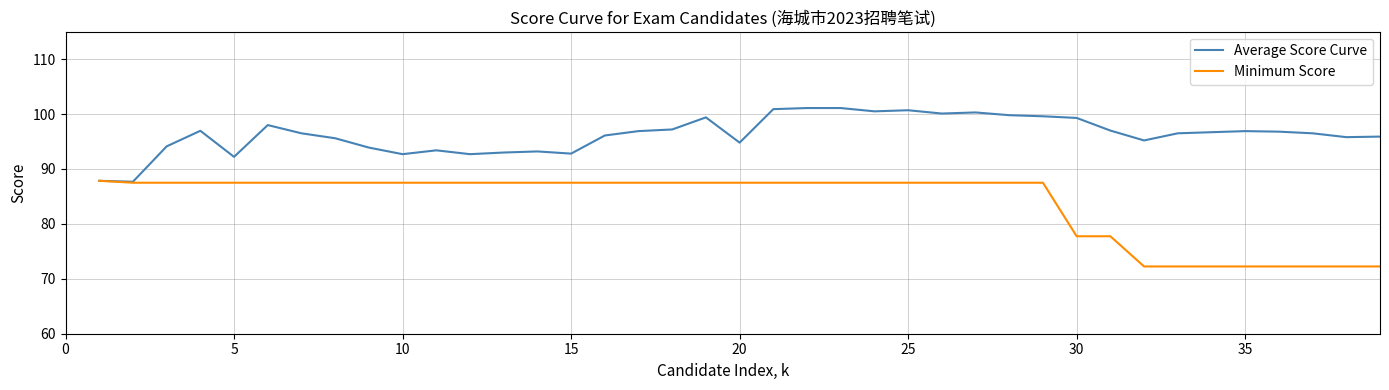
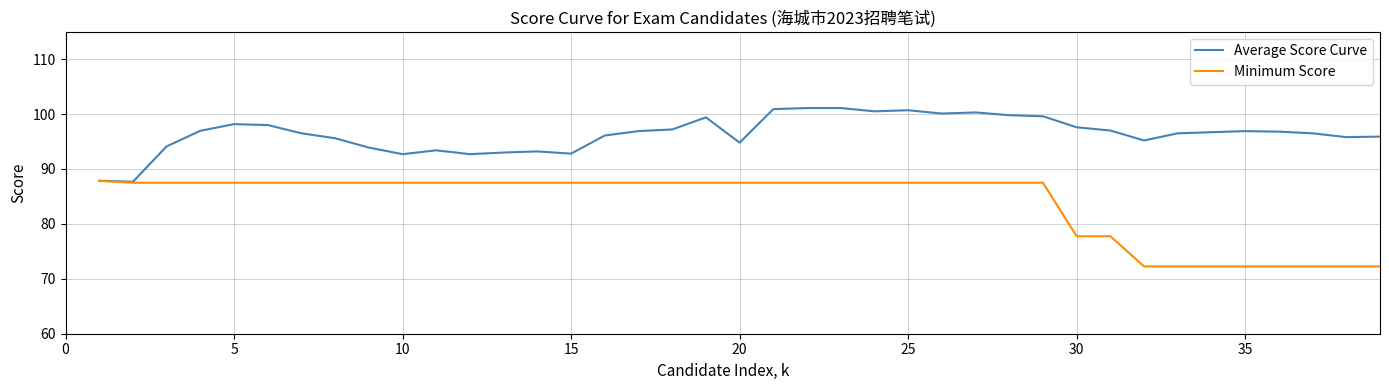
Average Score Curve, 5: 92 -> 98
Average Score Curve, 30: 99 -> 98
